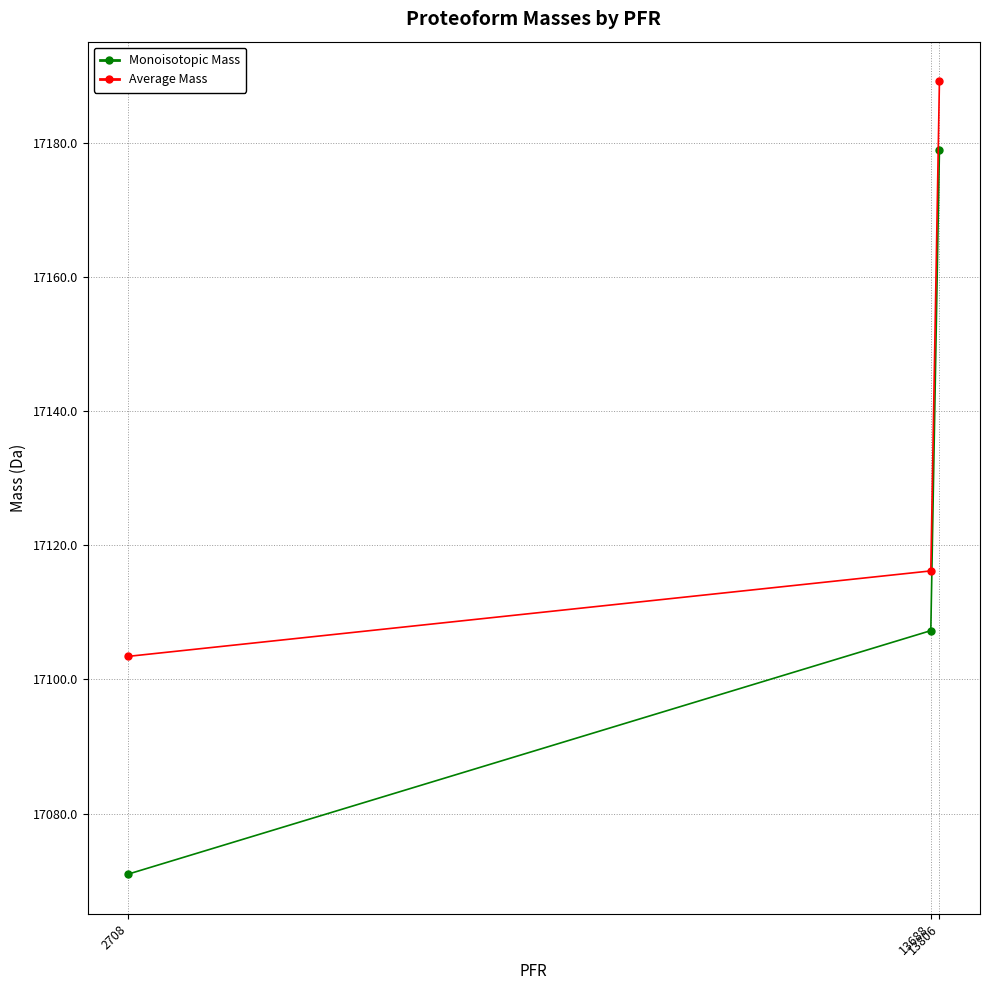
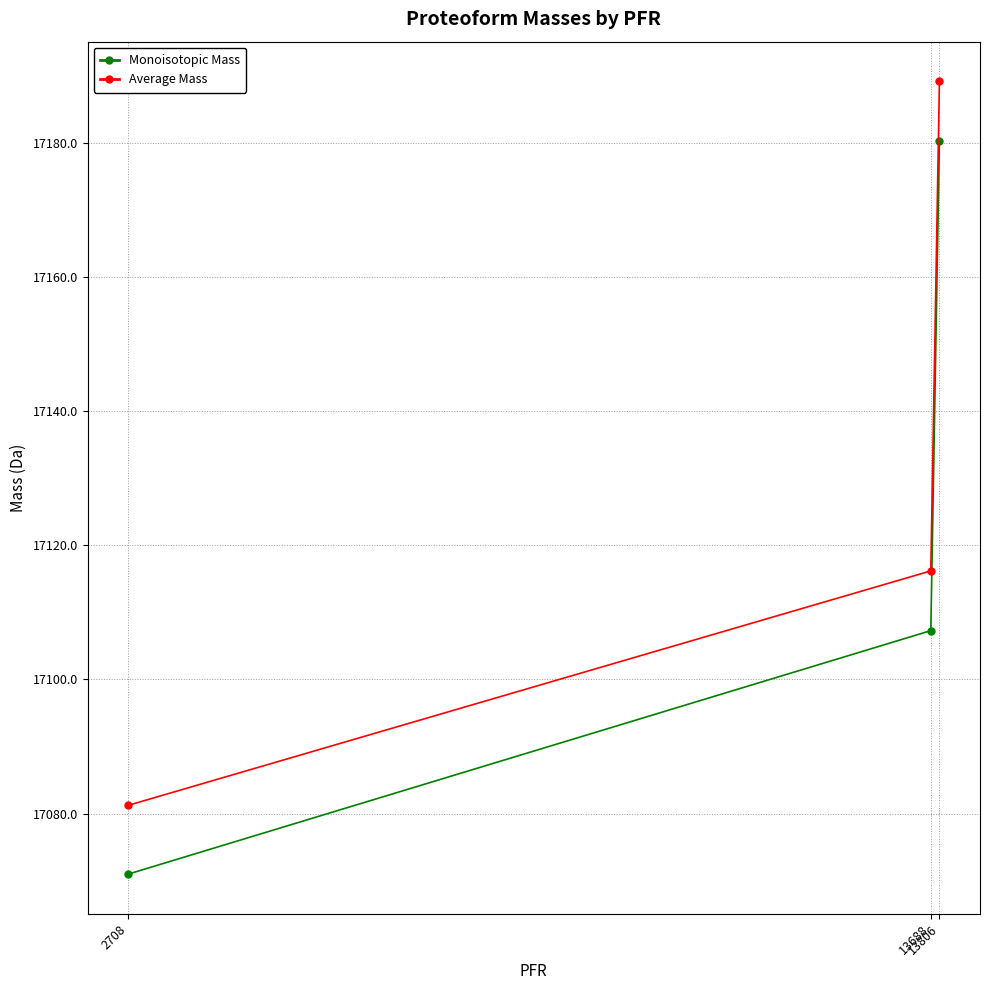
Average Mass, 2708: 17103 -> 17081
Monoisotopic Mass, 13806: 17179 -> 17180
